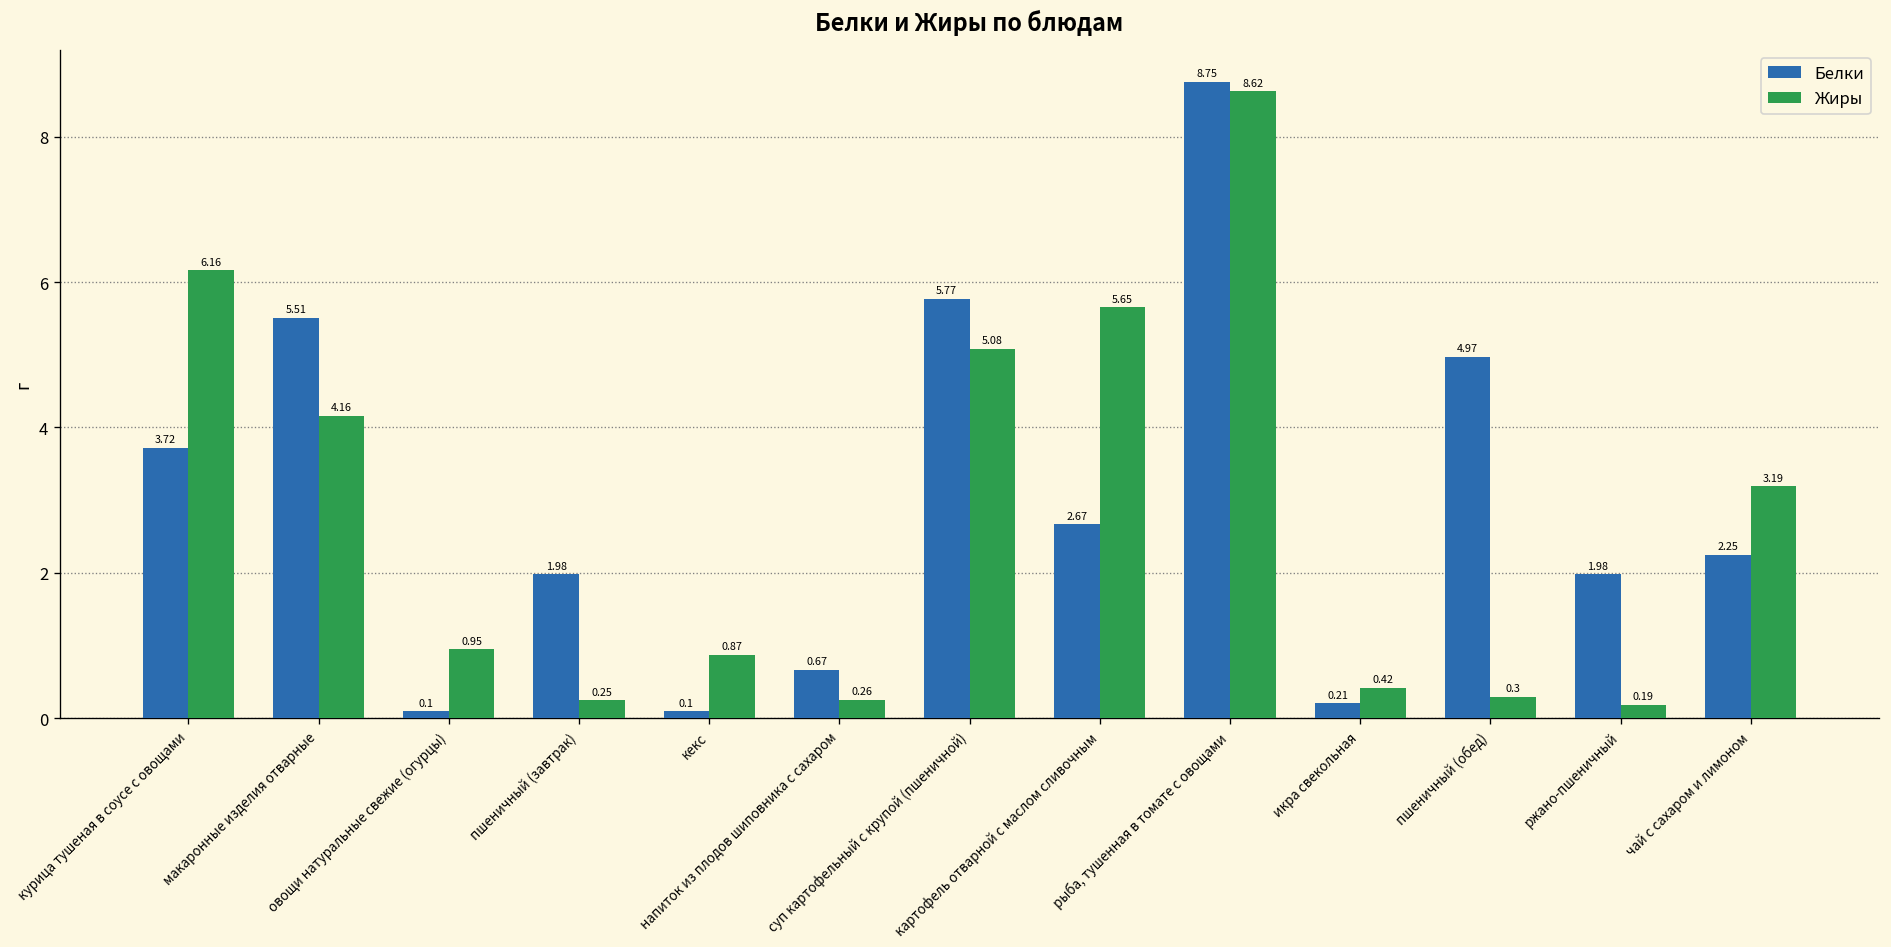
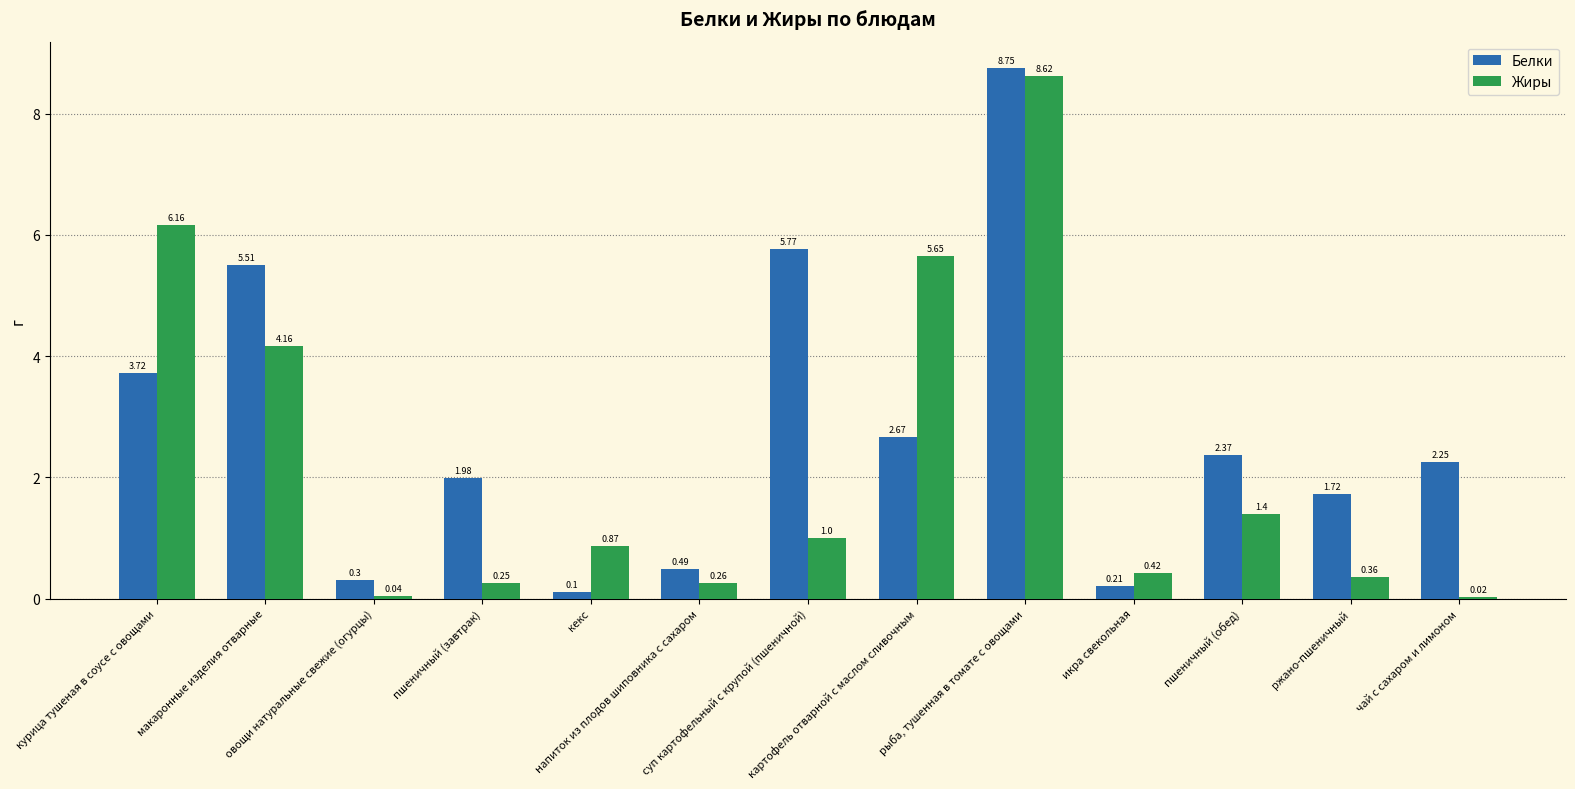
Белки, овощи натуральные свежие (огурцы): 0.1 -> 0.3
Жиры, овощи натуральные свежие (огурцы): 0.95 -> 0.04
Белки, напиток из плодов шиповника с сахаром: 0.67 -> 0.49
Жиры, суп картофельный с крупой (пшеничной): 5.08 -> 1.0
Белки, пшеничный (обед): 4.97 -> 2.37
Жиры, пшеничный (обед): 0.3 -> 1.4
Белки, ржано-пшеничный: 1.98 -> 1.72
Жиры, ржано-пшеничный: 0.19 -> 0.36
Жиры, чай с сахаром и лимоном: 3.19 -> 0.02
